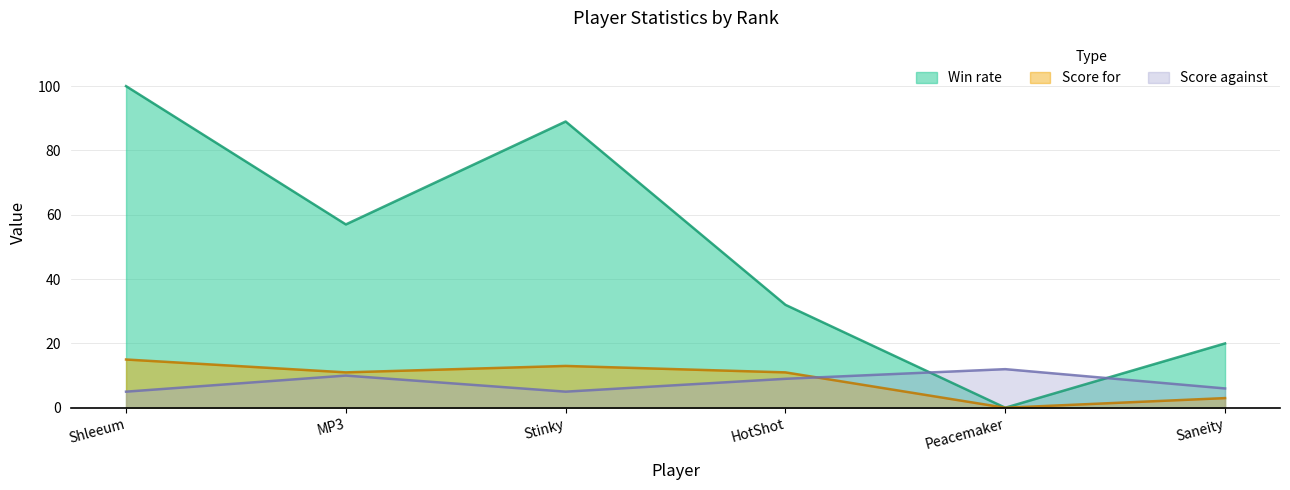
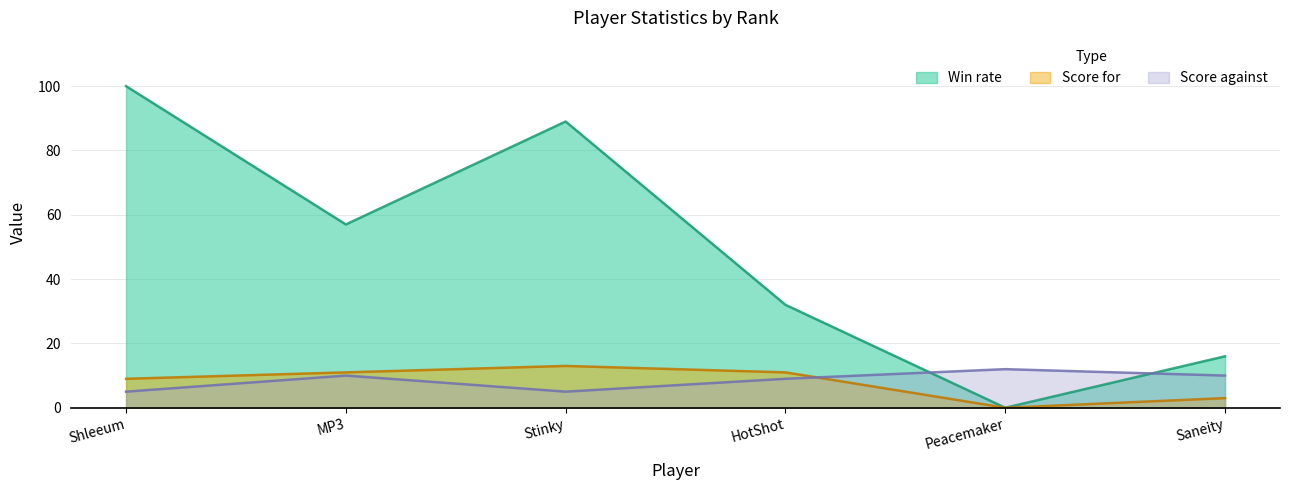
Score for, Shleeum: 15 -> 9
Win rate, Saneity: 20 -> 16
Score against, Saneity: 6 -> 10
